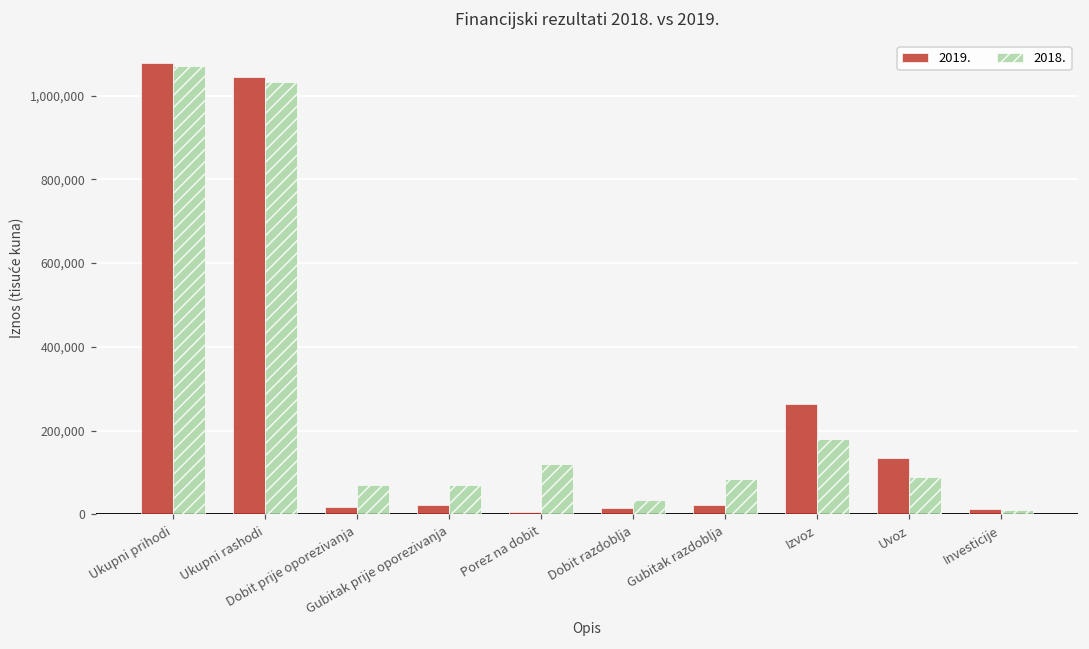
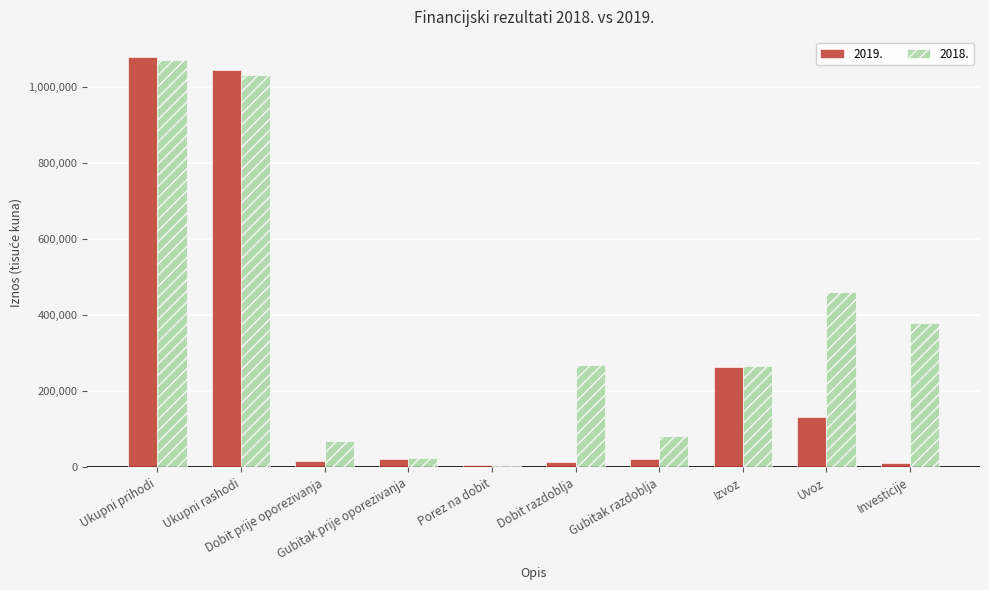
2018., Gubitak prije oporezivanja: 70,000 -> 20,000
2018., Porez na dobit: 120,000 -> 0
2018., Dobit razdoblja: 30,000 -> 270,000
2018., Izvoz: 180,000 -> 270,000
2018., Uvoz: 90,000 -> 460,000
2018., Investicije: 10,000 -> 380,000
